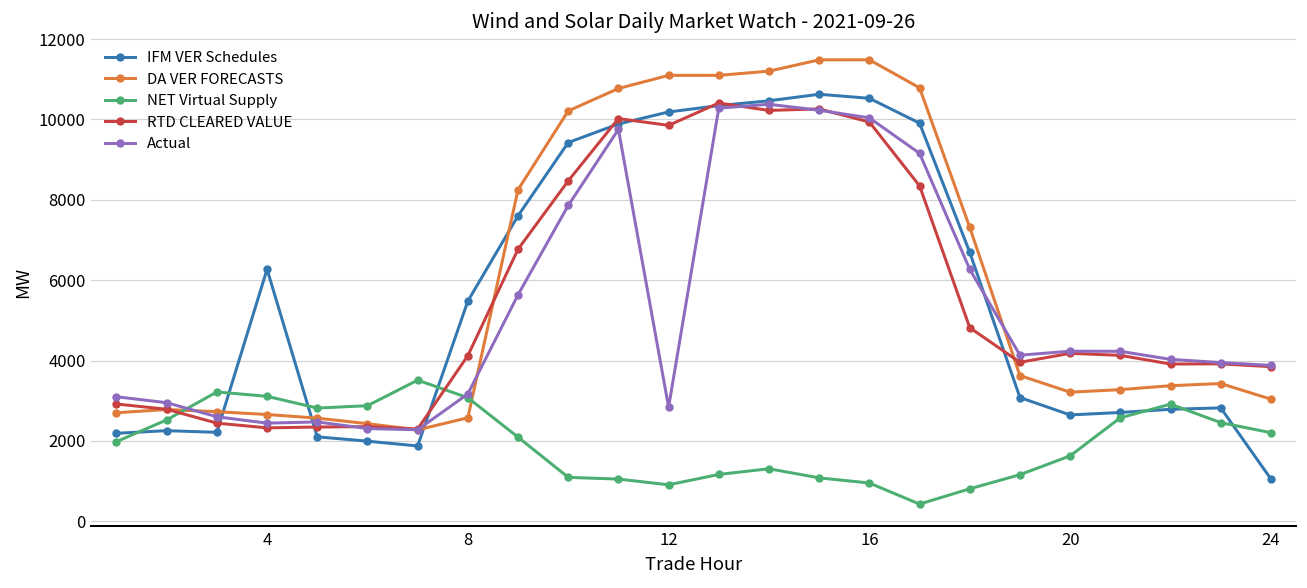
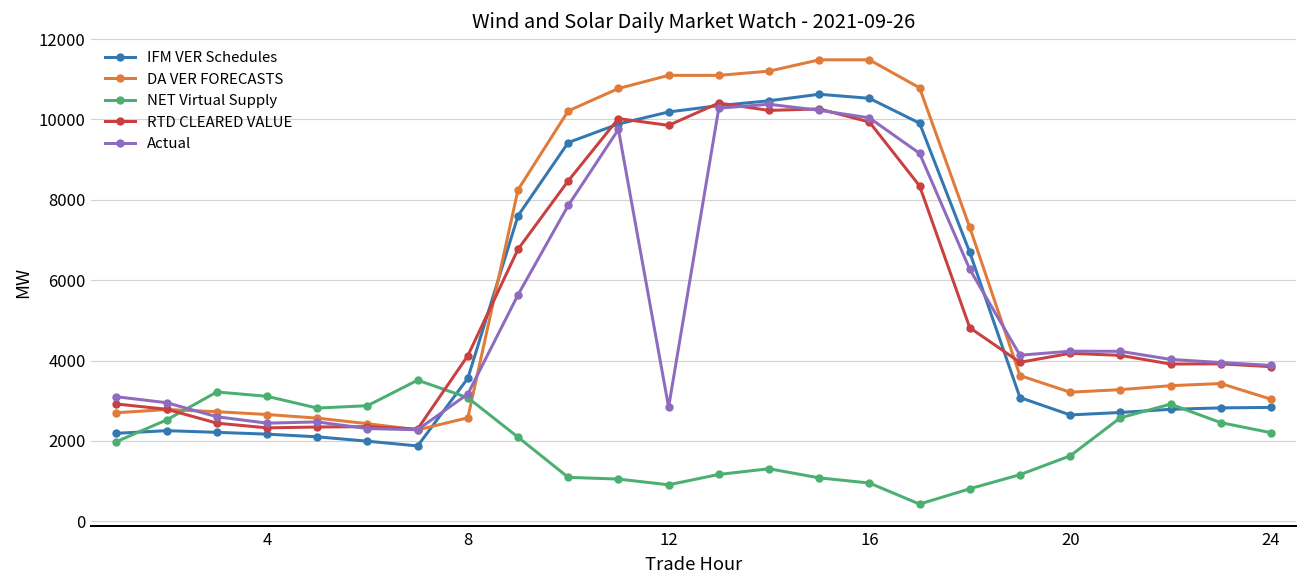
IFM VER Schedules, 4: 6300 -> 2200
IFM VER Schedules, 8: 5500 -> 3600
IFM VER Schedules, 24: 1100 -> 2800
